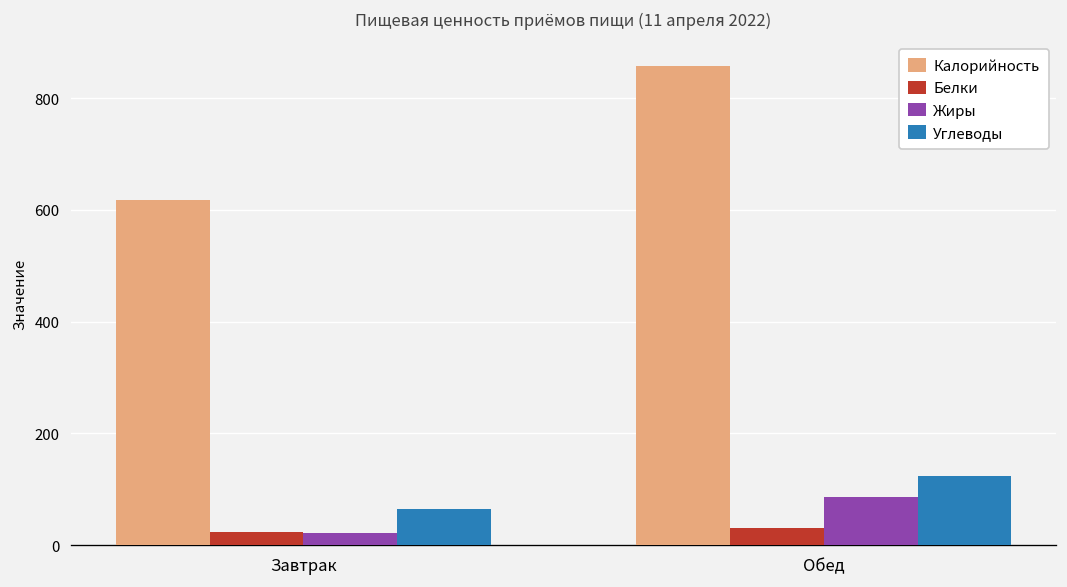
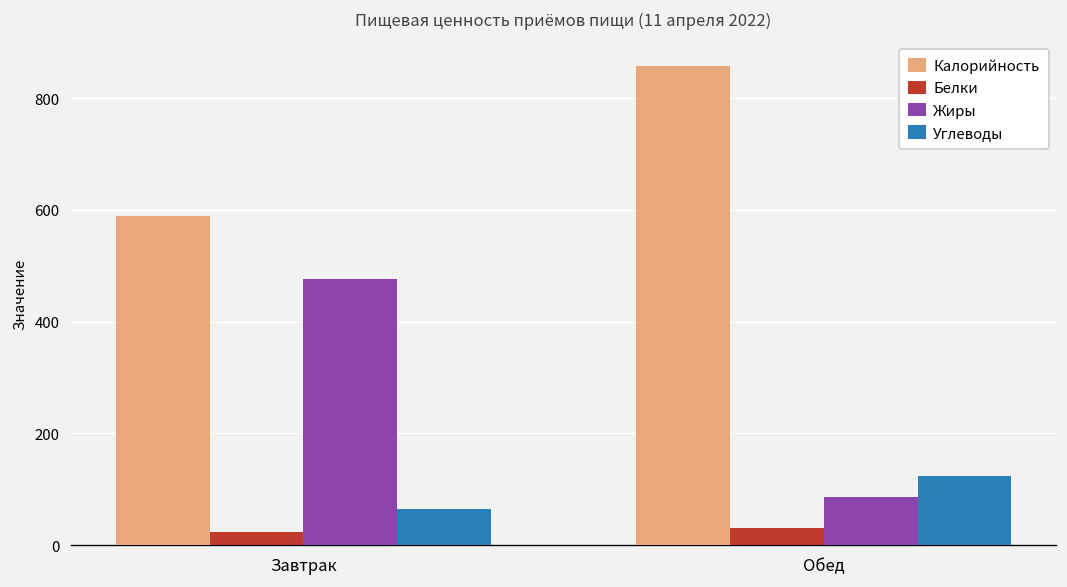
Калорийность, Завтрак: 620 -> 590
Жиры, Завтрак: 20 -> 480
